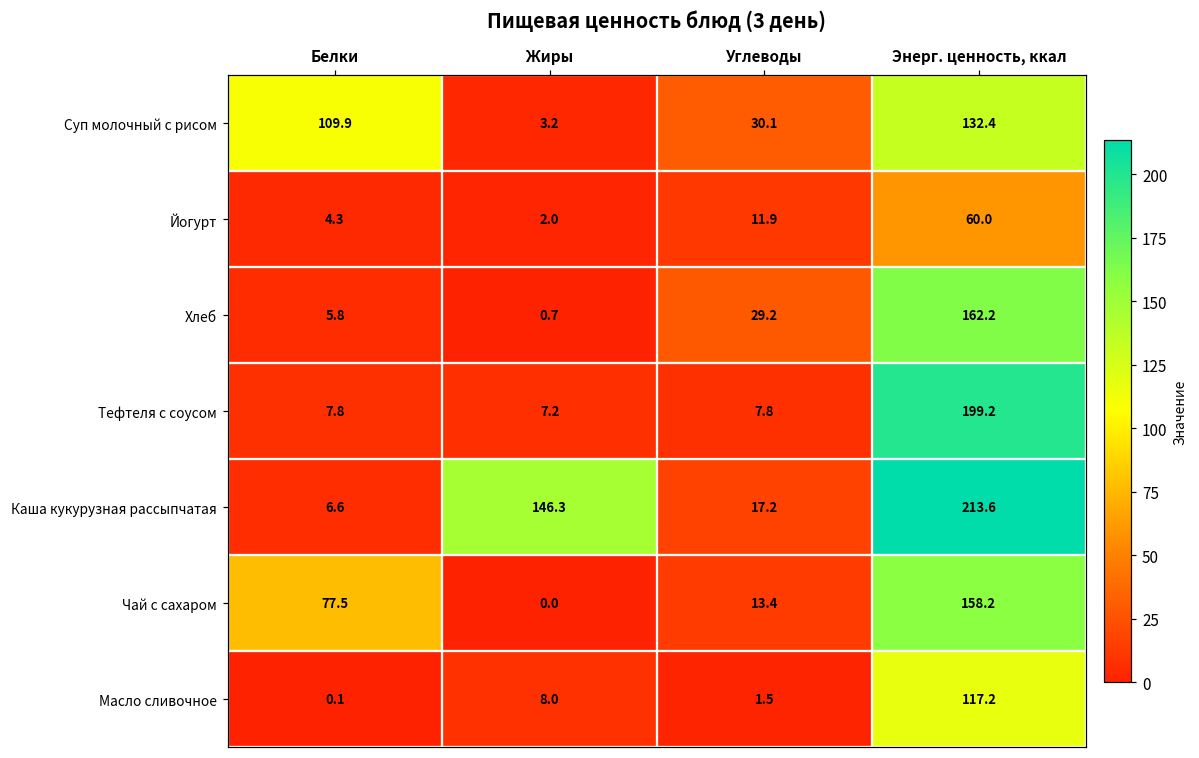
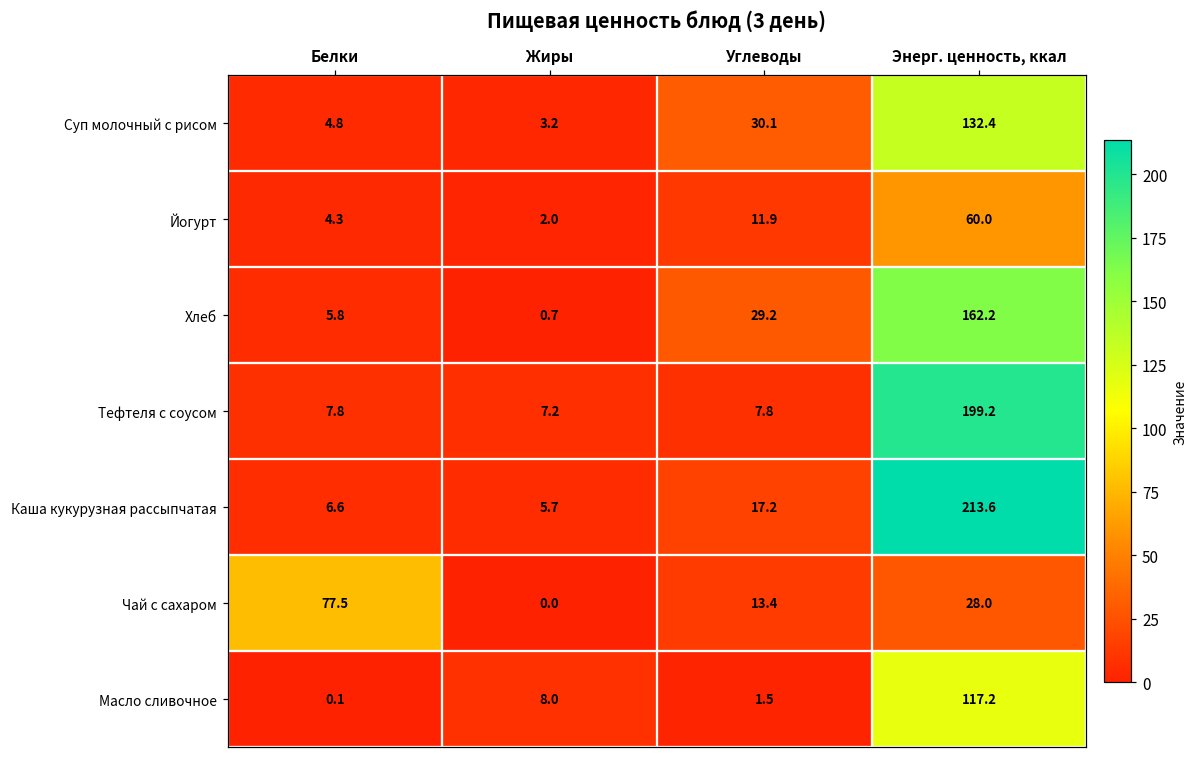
Суп молочный с рисом, Белки: 109.9 -> 4.8
Каша кукурузная рассыпчатая, Жиры: 146.3 -> 5.7
Чай с сахаром, Энерг. ценность, ккал: 158.2 -> 28.0
